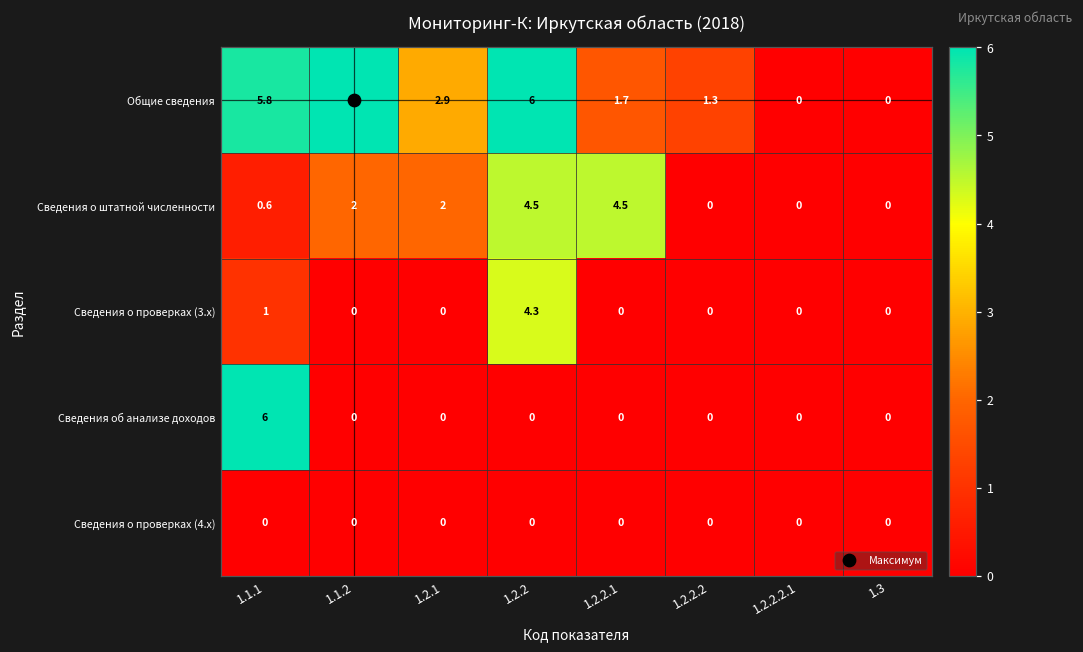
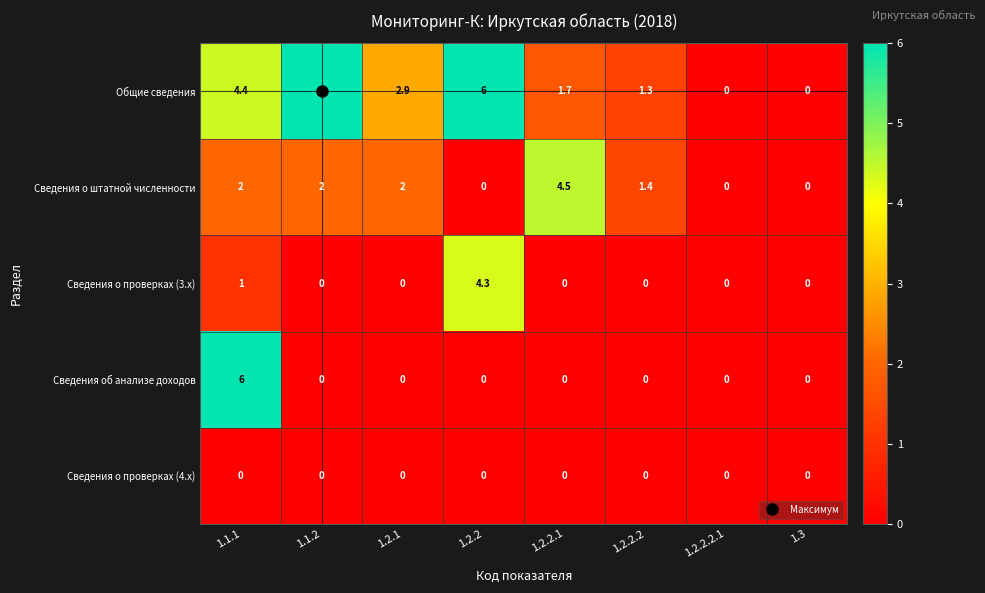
Общие сведения, 1.1.1: 5.8 -> 4.4
Сведения о штатной численности, 1.1.1: 0.6 -> 2
Сведения о штатной численности, 1.2.2: 4.5 -> 0
Сведения о штатной численности, 1.2.2.2: 0 -> 1.4
